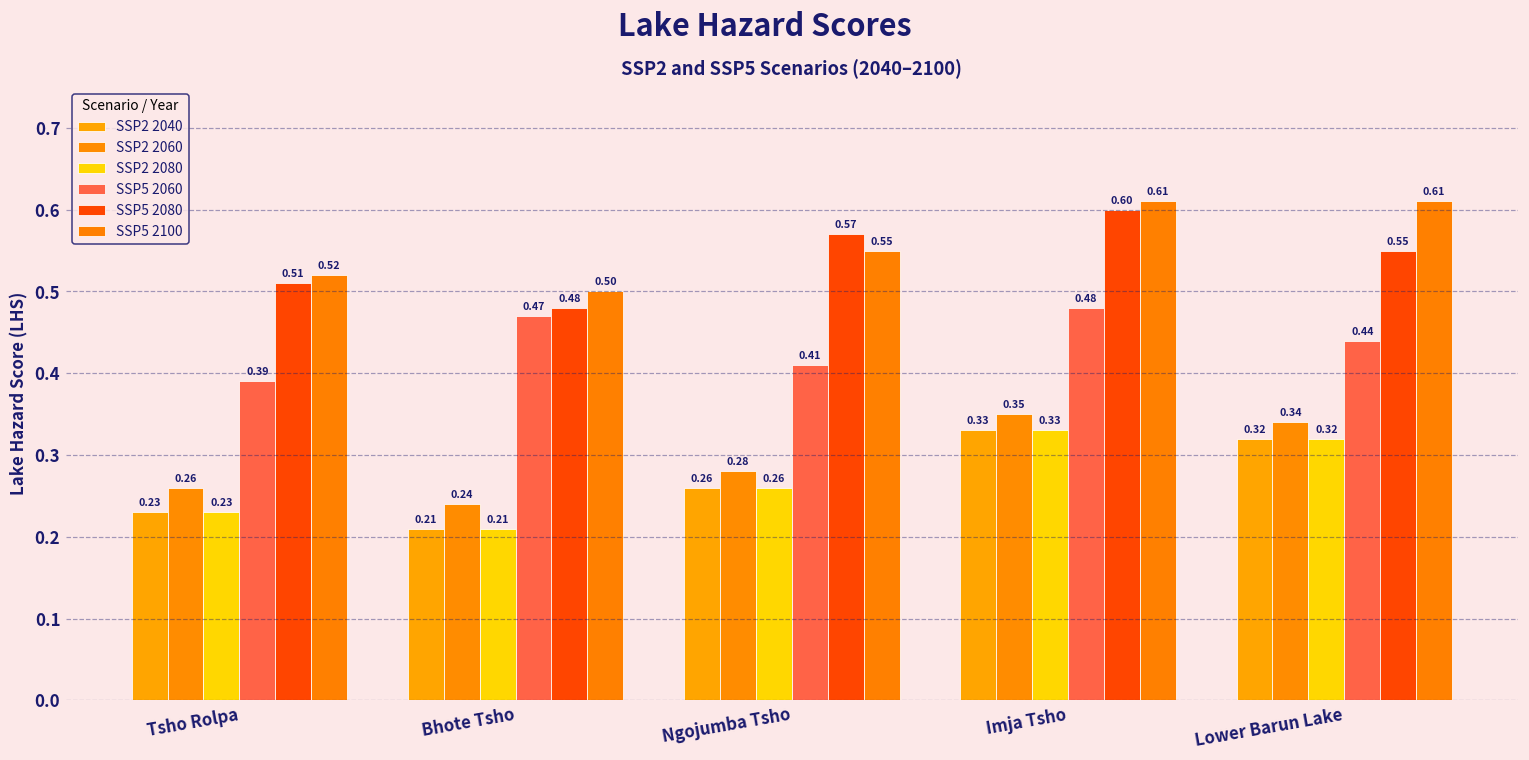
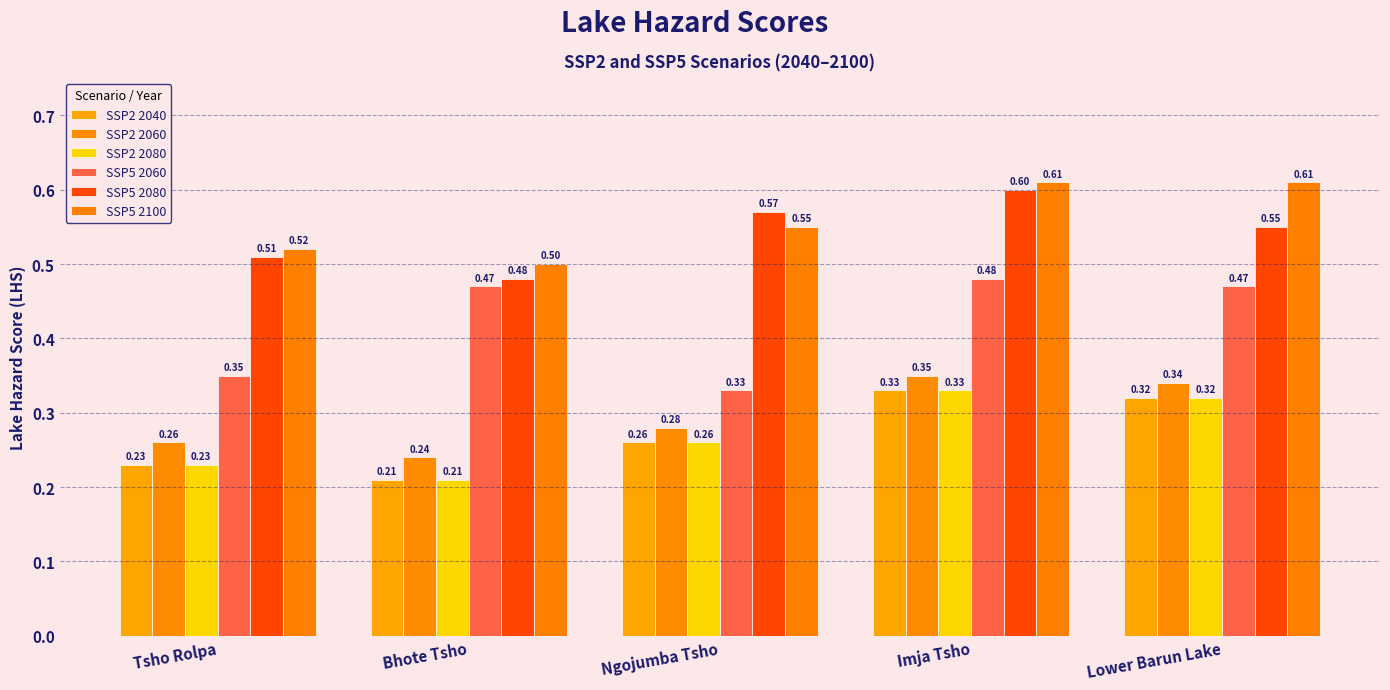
SSP5 2060, Tsho Rolpa: 0.39 -> 0.35
SSP5 2060, Ngojumba Tsho: 0.41 -> 0.33
SSP5 2060, Lower Barun Lake: 0.44 -> 0.47
